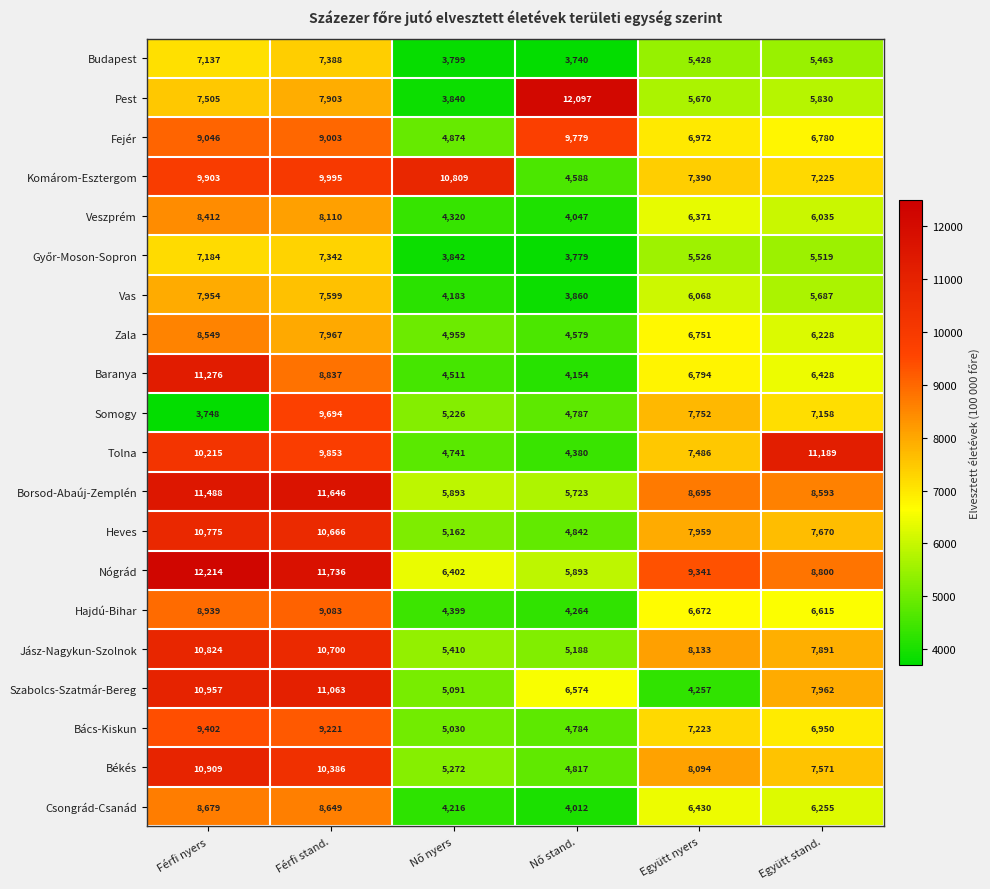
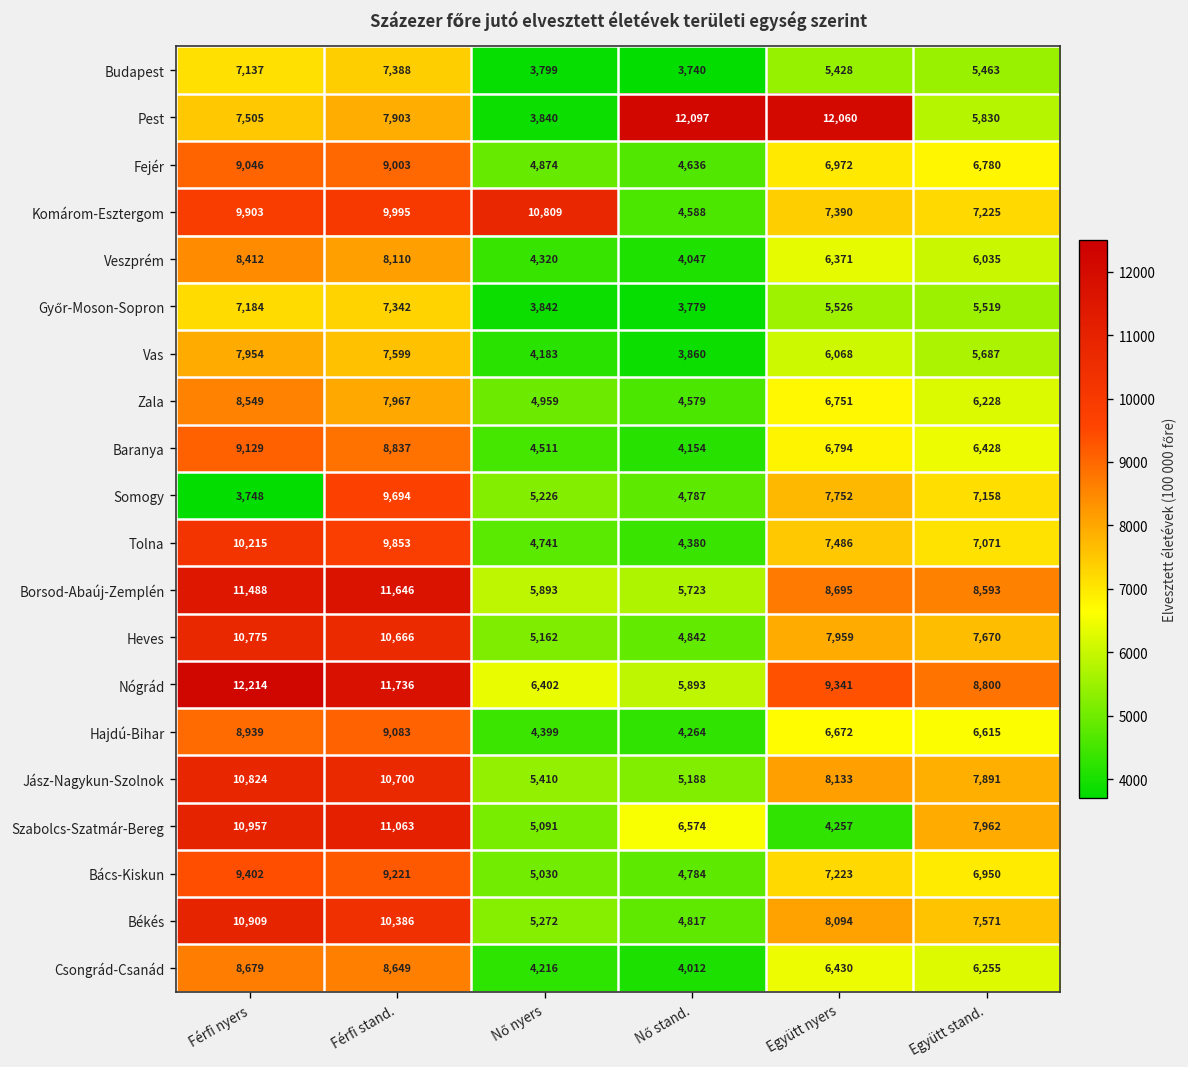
Pest, Együtt nyers: 5,670 -> 12,060
Fejér, Nő stand.: 9,779 -> 4,636
Baranya, Férfi nyers: 11,276 -> 9,129
Tolna, Együtt stand.: 11,189 -> 7,071
